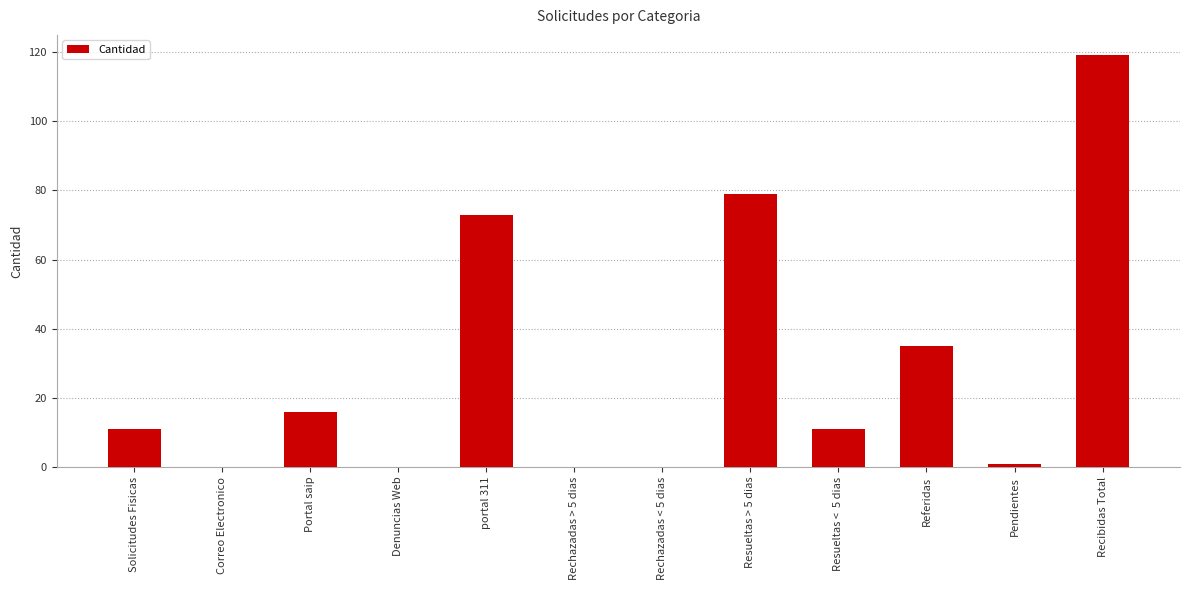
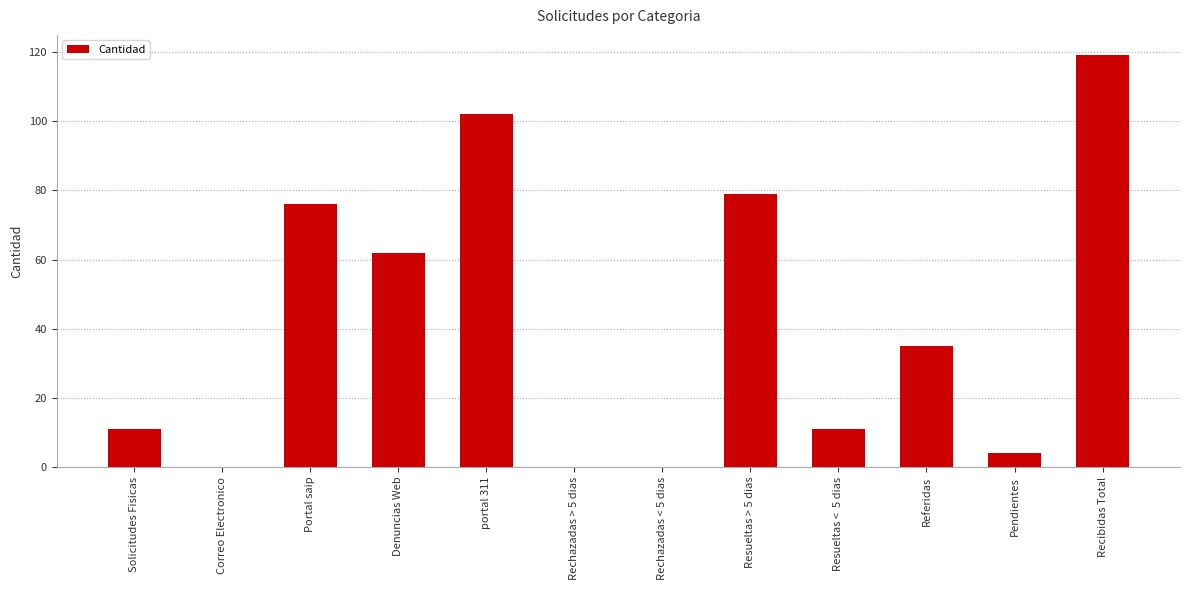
Portal saip: 16 -> 76
Denuncias Web: 0 -> 62
portal 311: 73 -> 102
Pendientes: 1 -> 4
